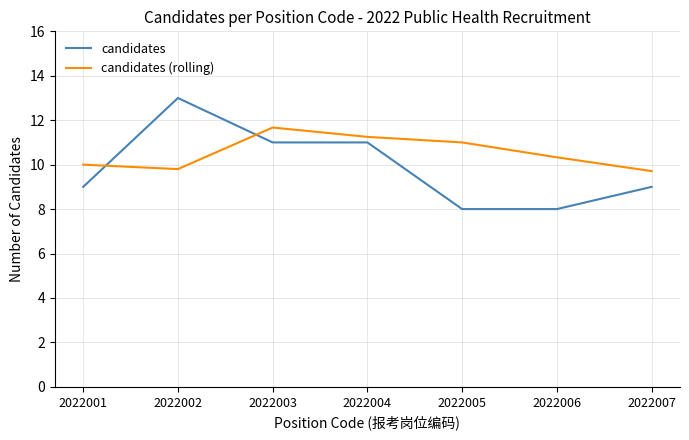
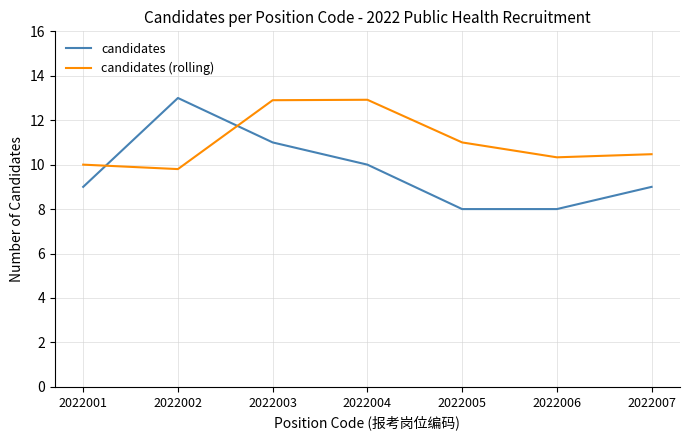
candidates (rolling), 2022003: 11.7 -> 12.9
candidates, 2022004: 11 -> 10
candidates (rolling), 2022004: 11.3 -> 12.9
candidates (rolling), 2022007: 9.7 -> 10.5
